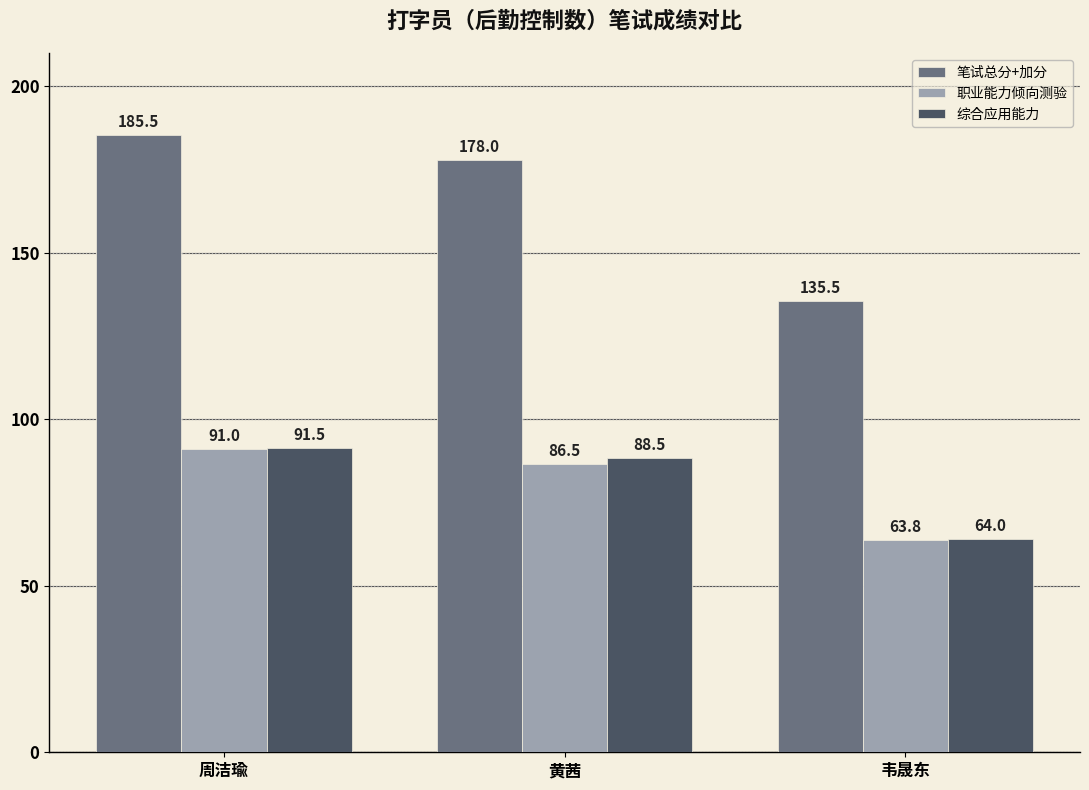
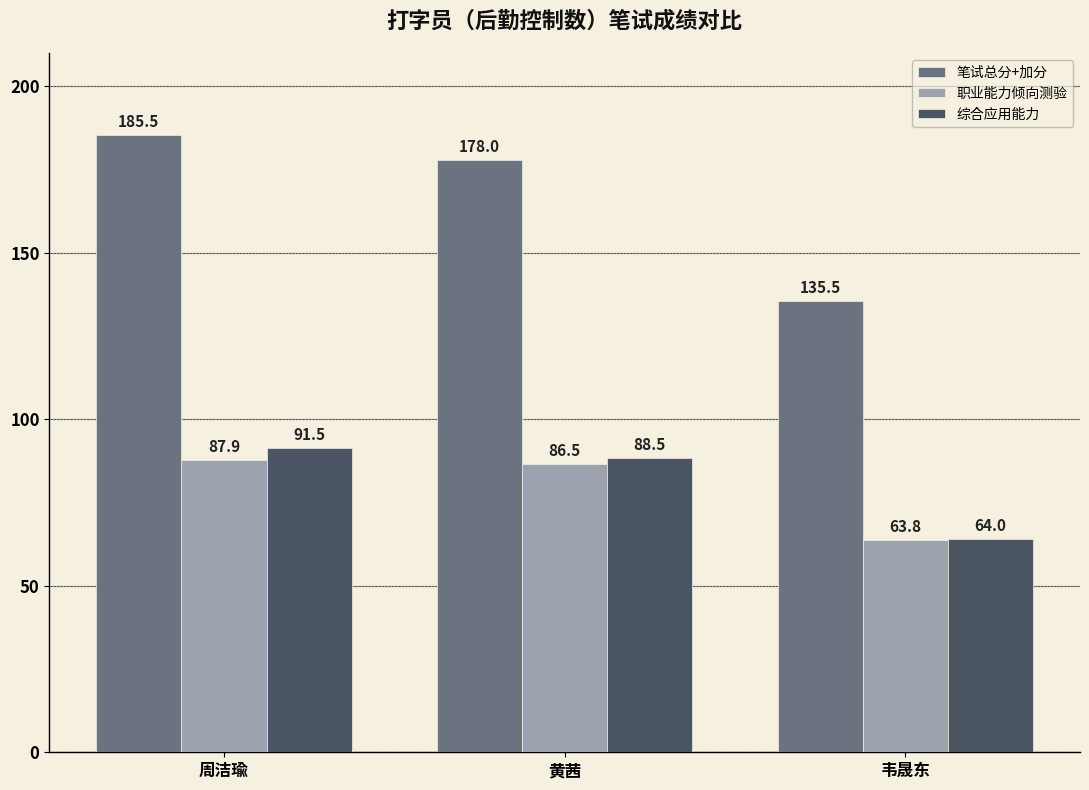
职业能力倾向测验, 周洁瑜: 91.0 -> 87.9
